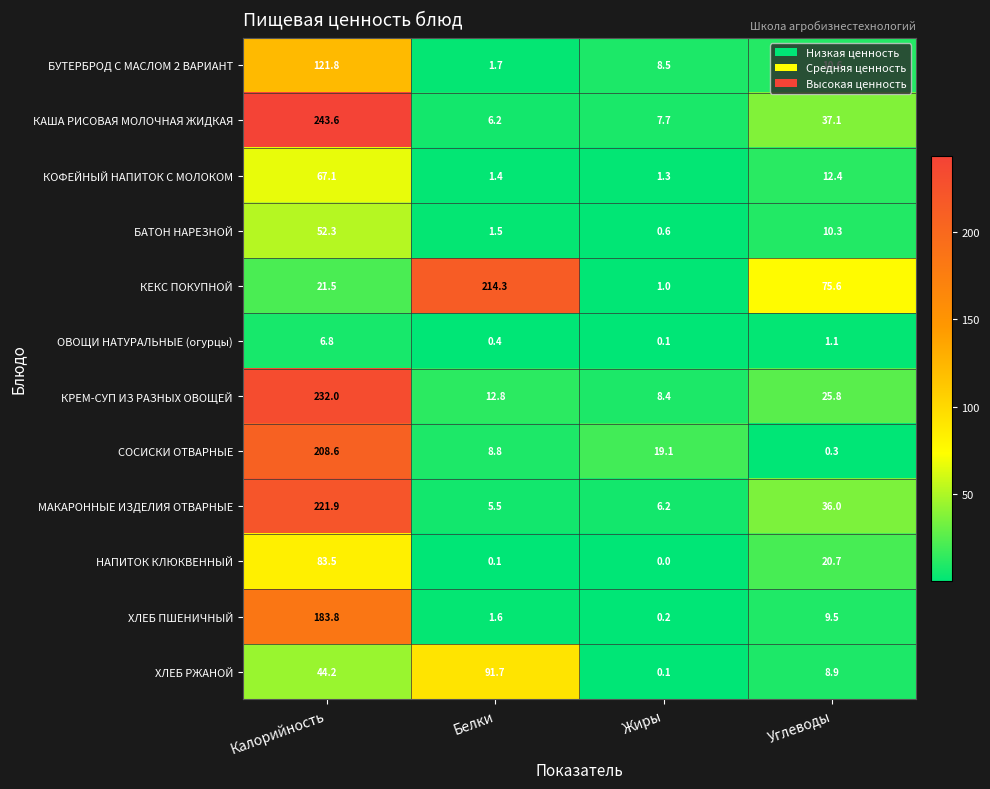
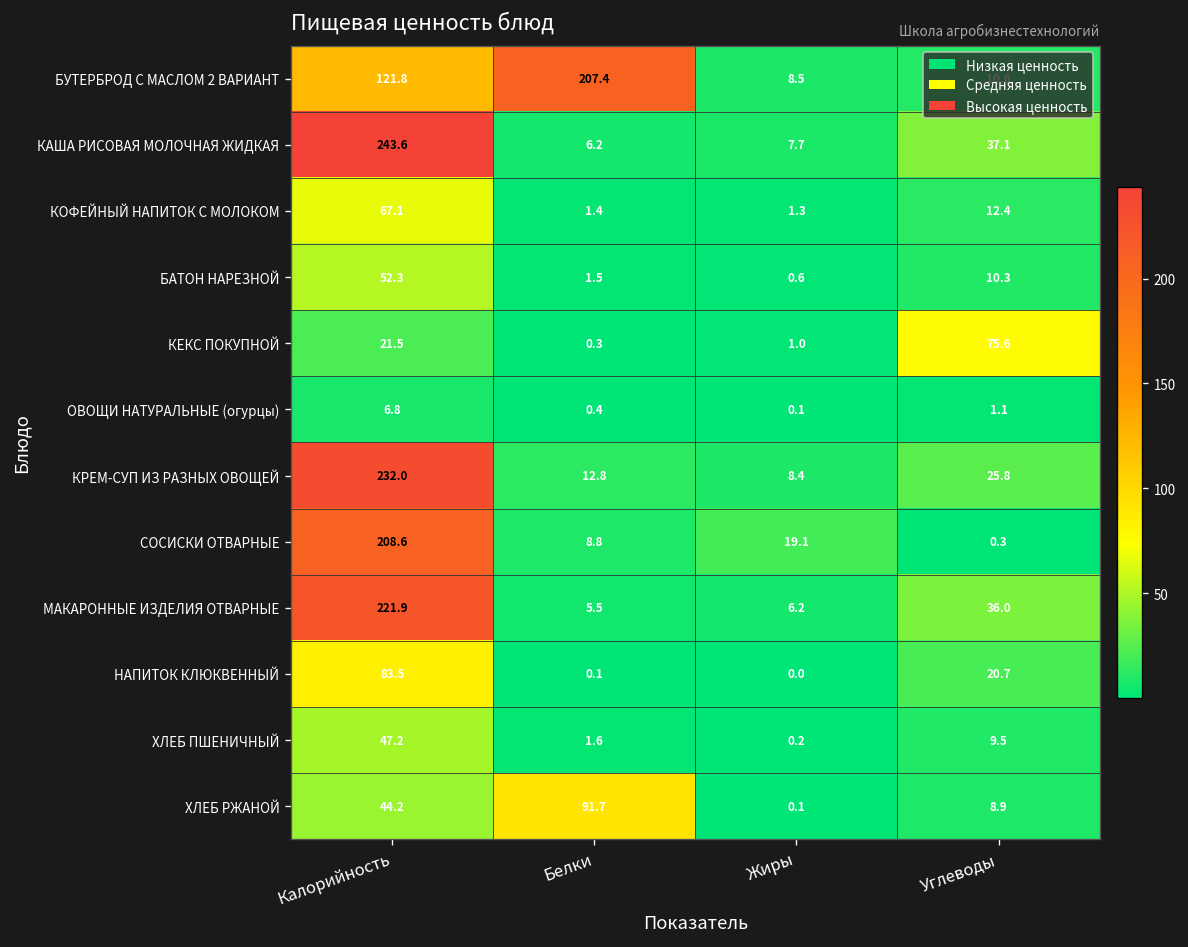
БУТЕРБРОД С МАСЛОМ 2 ВАРИАНТ, Белки: 1.7 -> 207.4
КЕКС ПОКУПНОЙ, Белки: 214.3 -> 0.3
ХЛЕБ ПШЕНИЧНЫЙ, Калорийность: 183.8 -> 47.2
